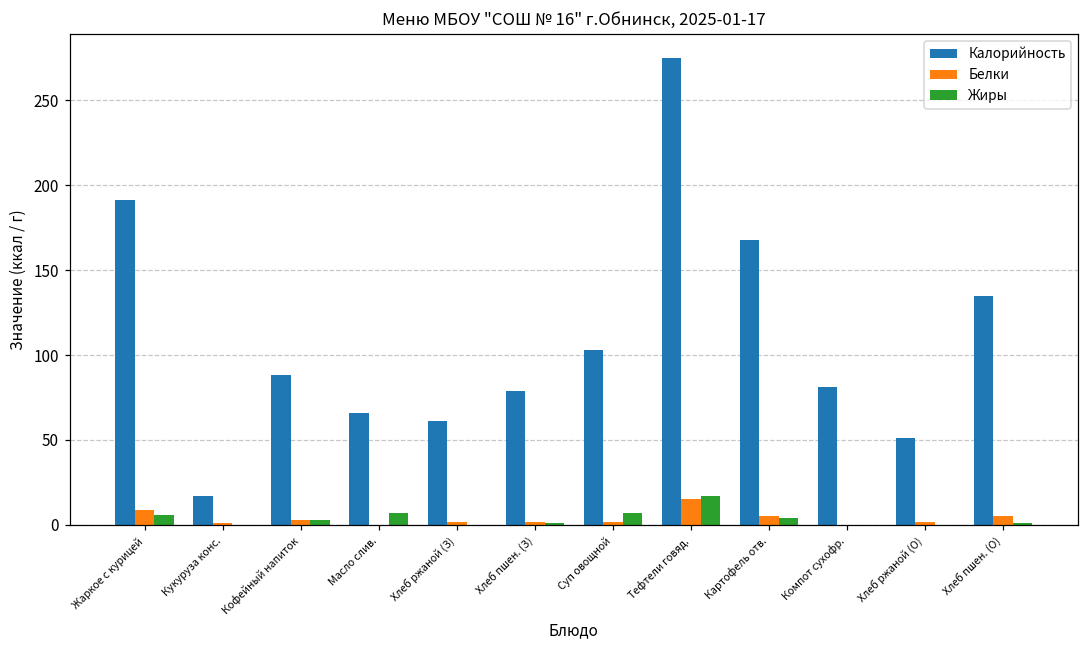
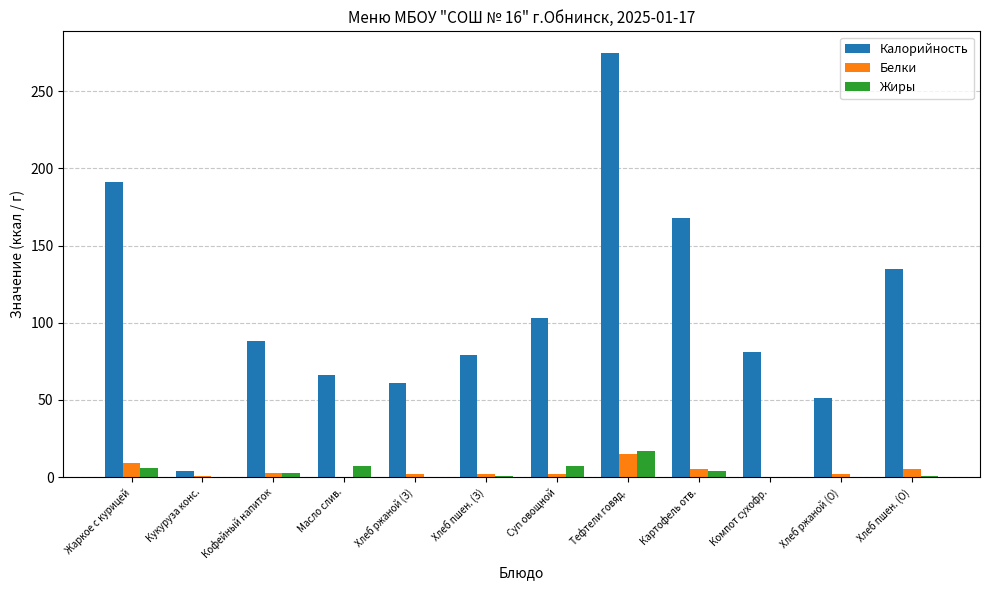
Калорийность, Кукуруза конс.: 17 -> 4
